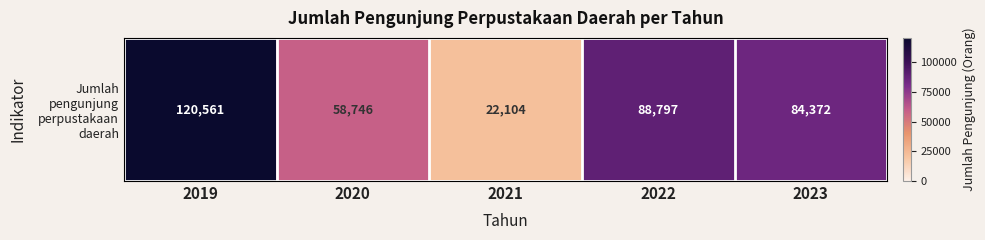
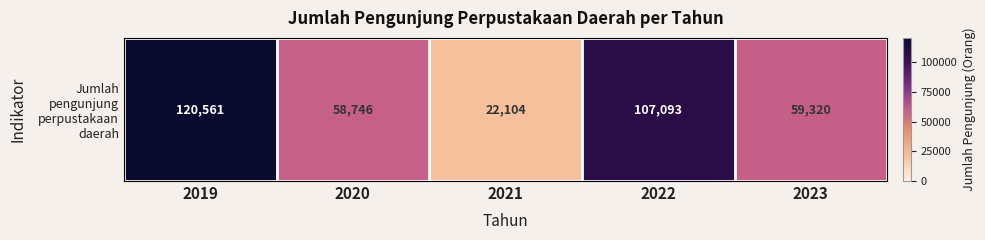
Jumlah pengunjung perpustakaan daerah, 2022: 88,797 -> 107,093
Jumlah pengunjung perpustakaan daerah, 2023: 84,372 -> 59,320
